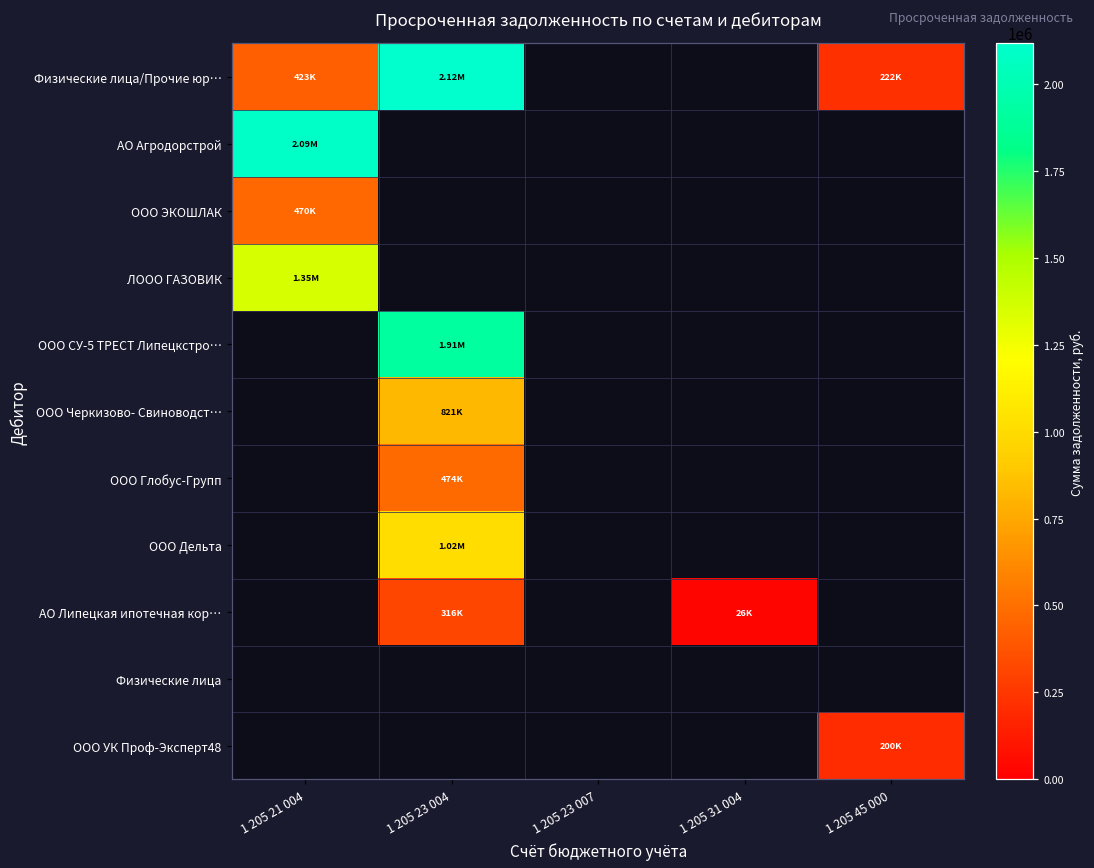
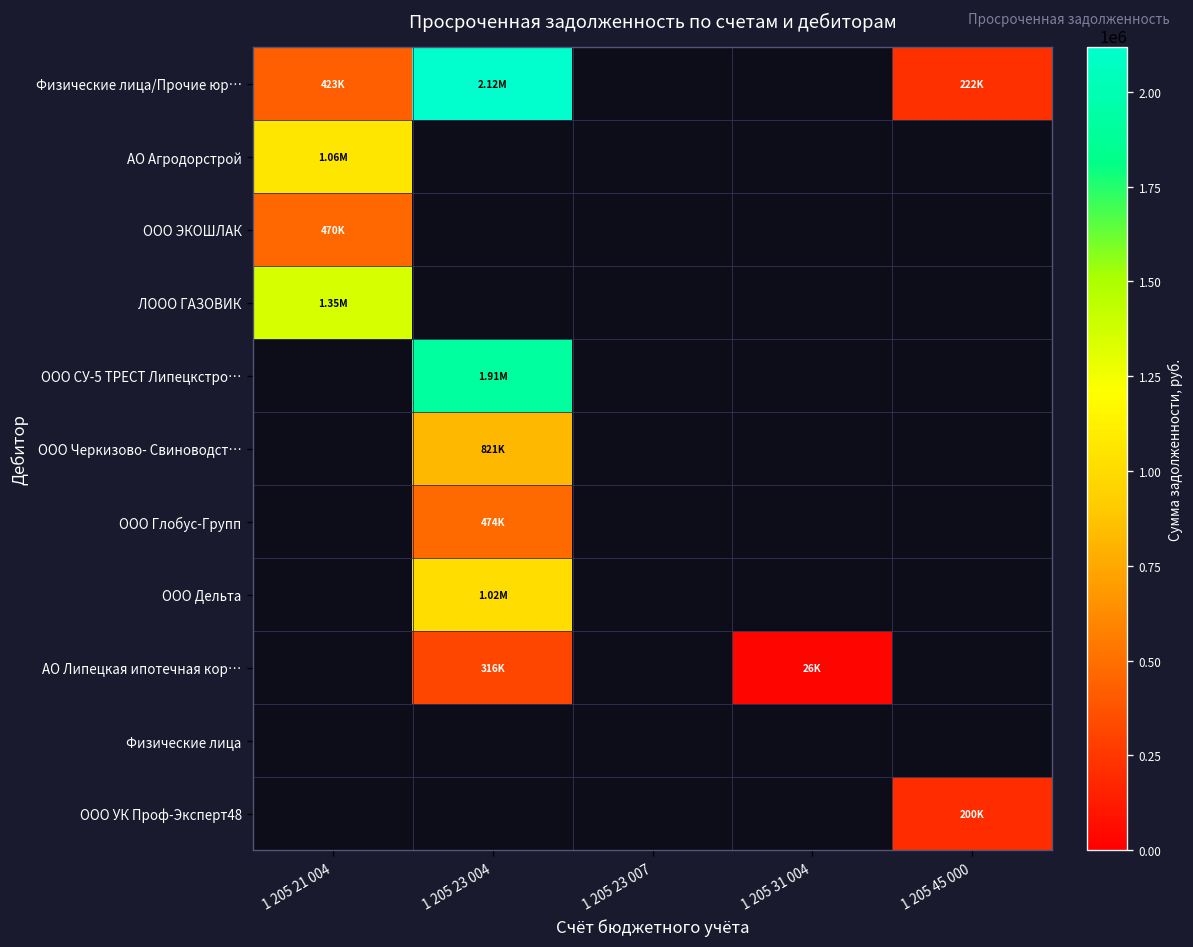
АО Агродорстрой, 1 205 21 004: 2.09M -> 1.06M
